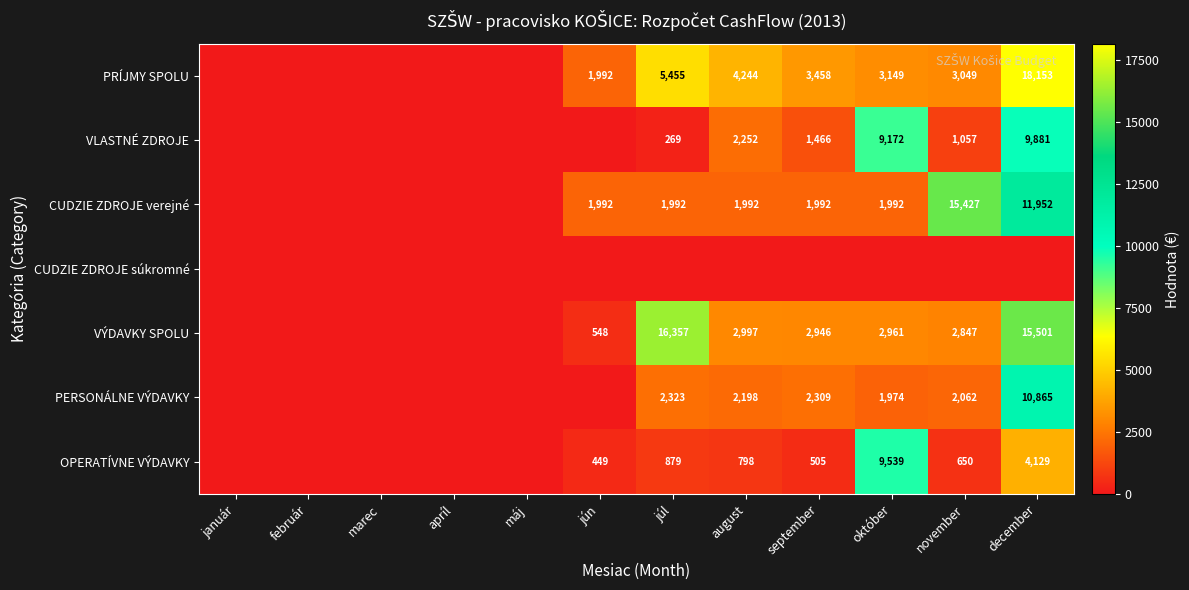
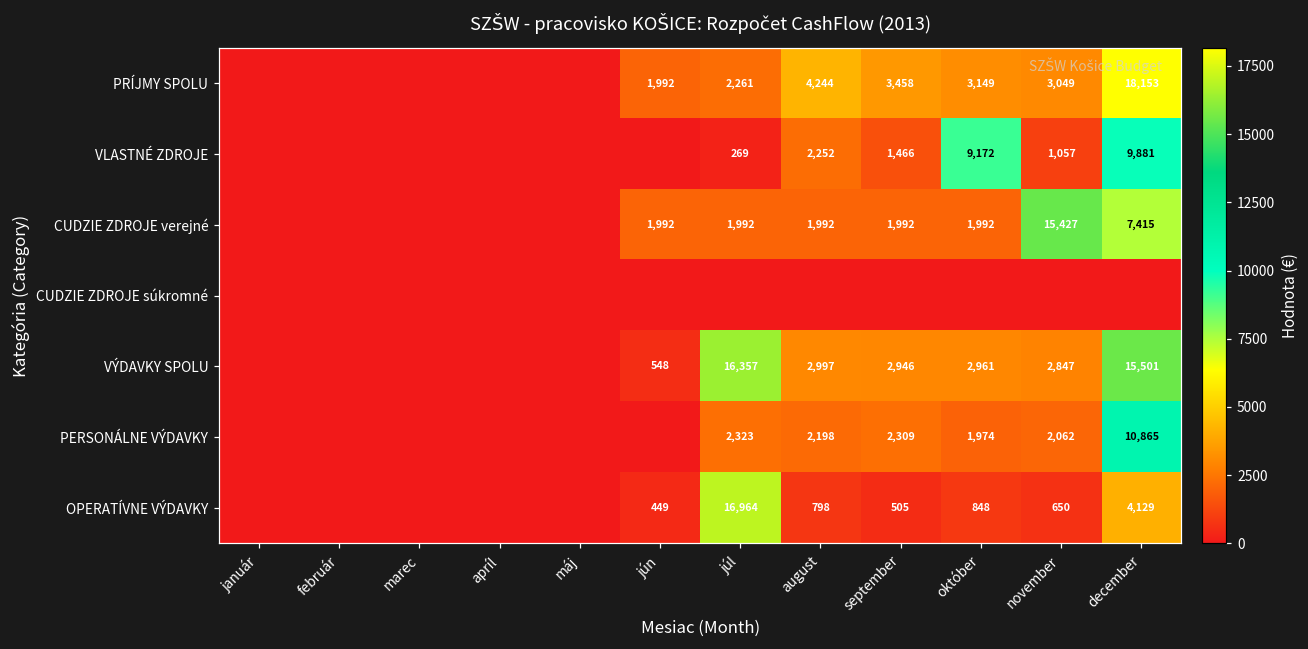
PRÍJMY SPOLU, júl: 5,455 -> 2,261
CUDZIE ZDROJE verejné, december: 11,952 -> 7,415
OPERATÍVNE VÝDAVKY, júl: 879 -> 16,964
OPERATÍVNE VÝDAVKY, október: 9,539 -> 848
